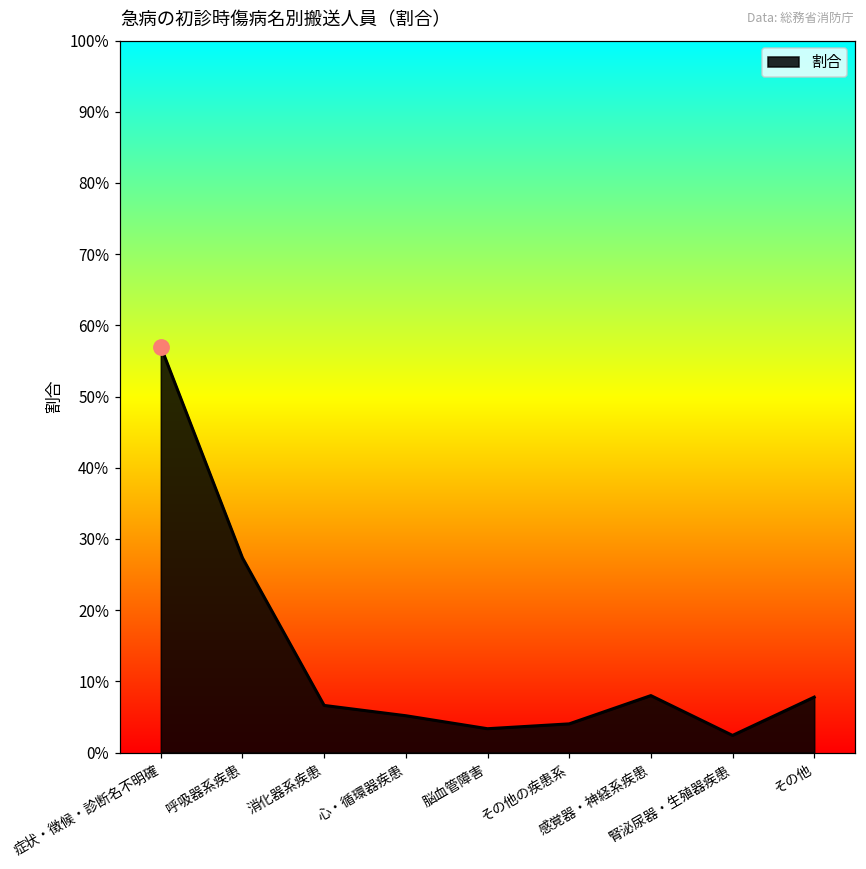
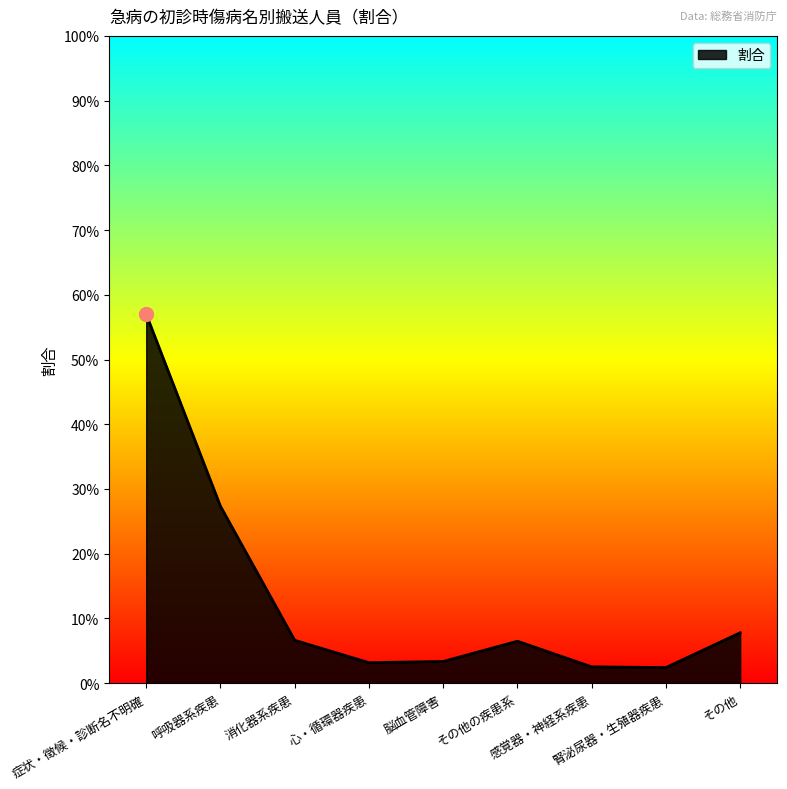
割合, 心・循環器疾患: 5% -> 3%
割合, その他の疾患系: 4% -> 6%
割合, 感覚器・神経系疾患: 8% -> 3%
